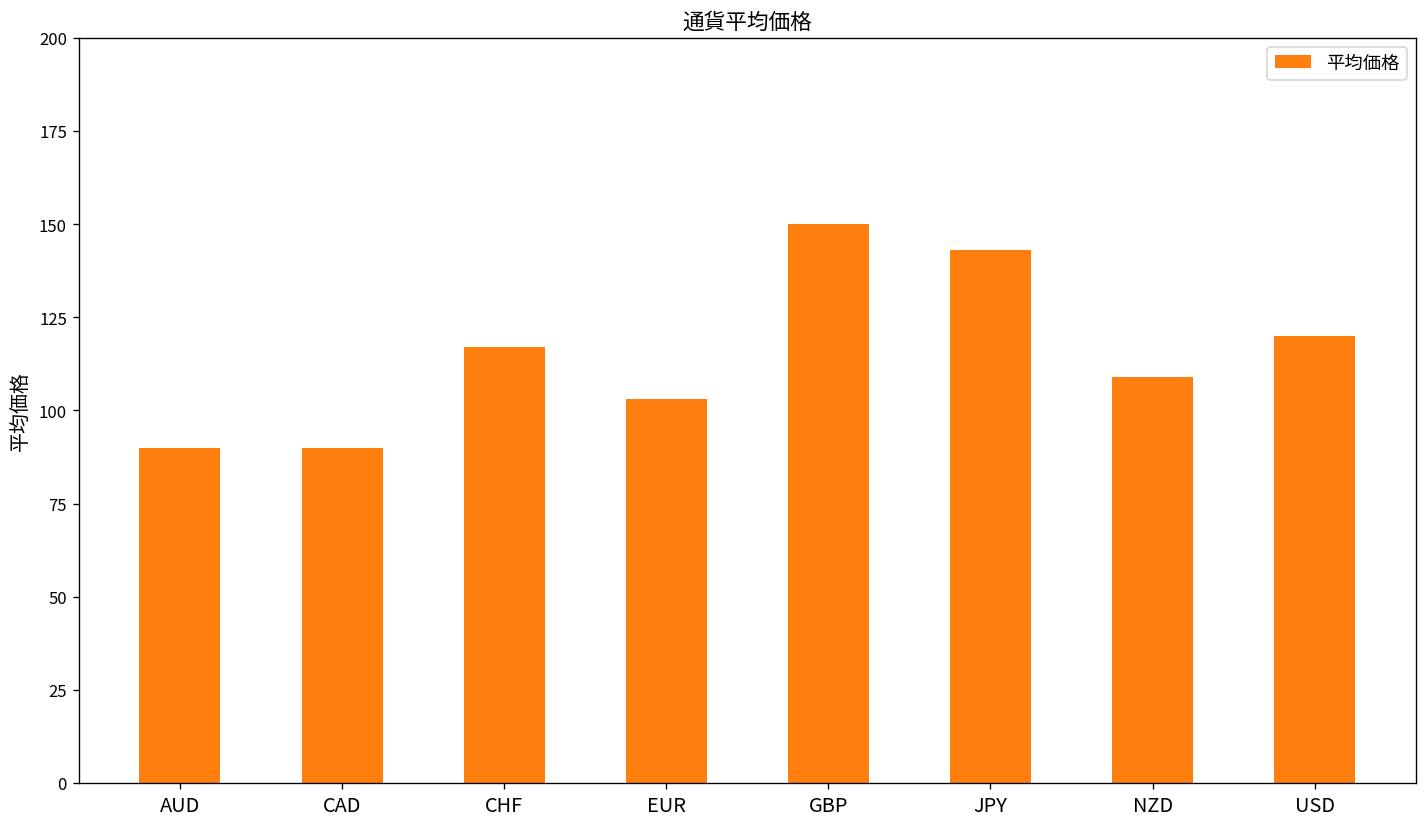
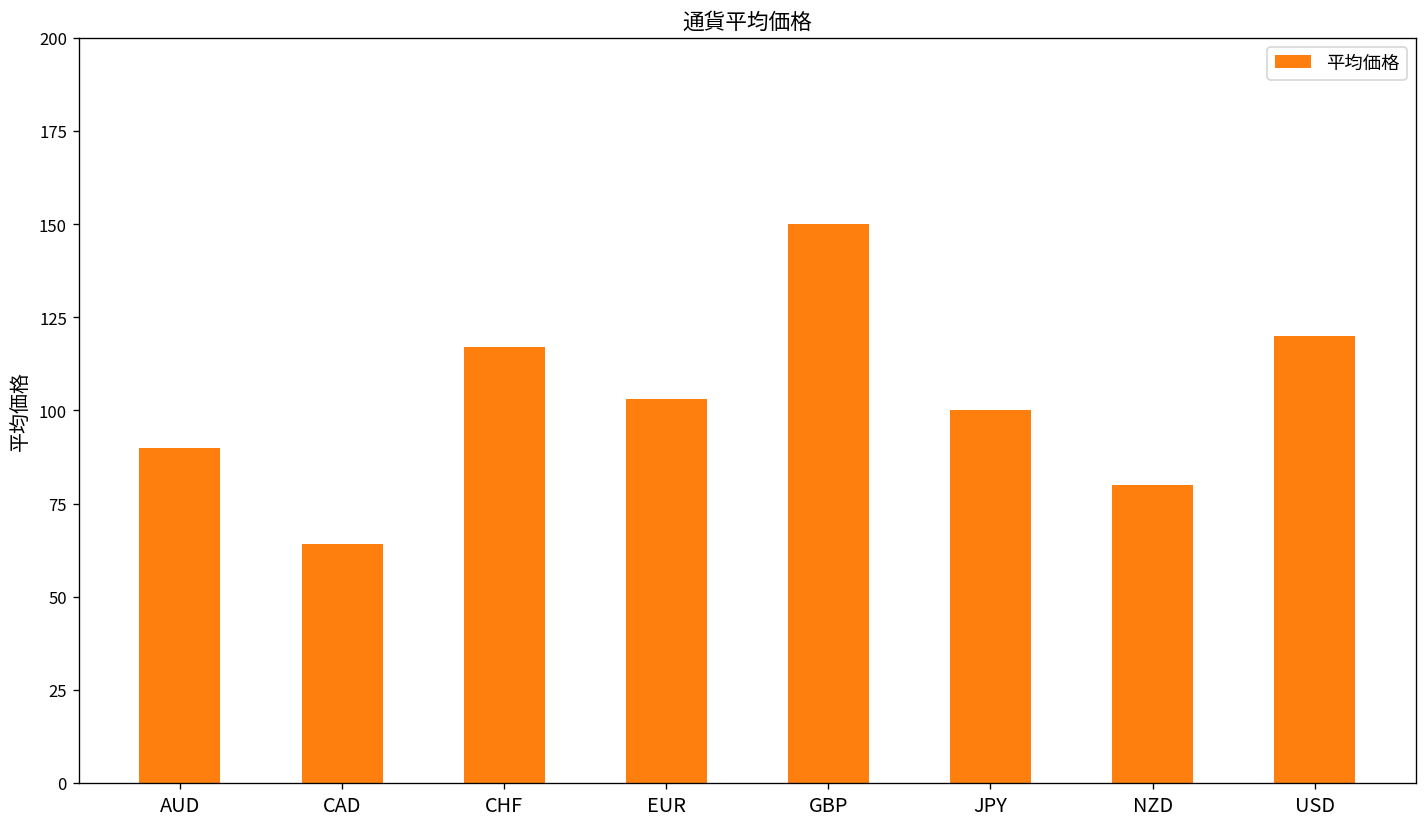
CAD: 90 -> 64
JPY: 143 -> 100
NZD: 109 -> 80
